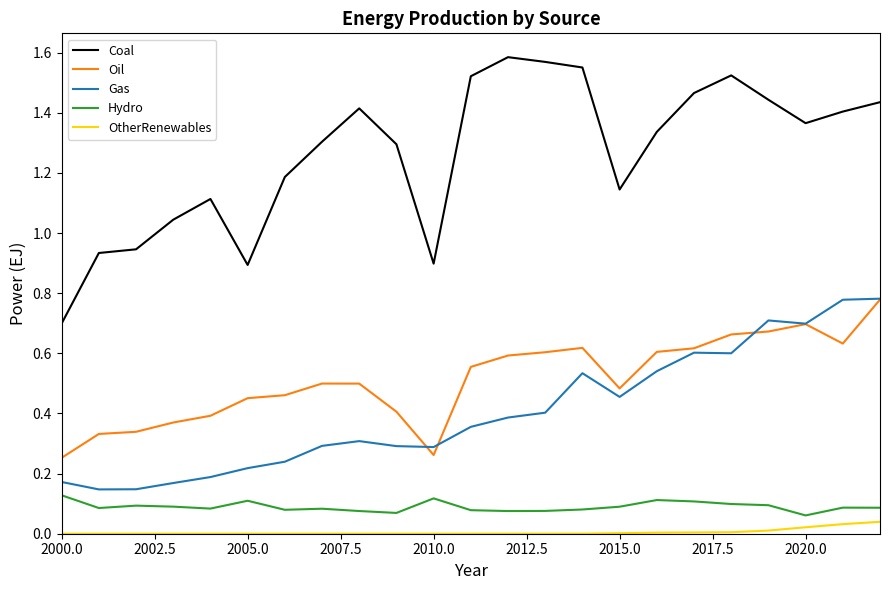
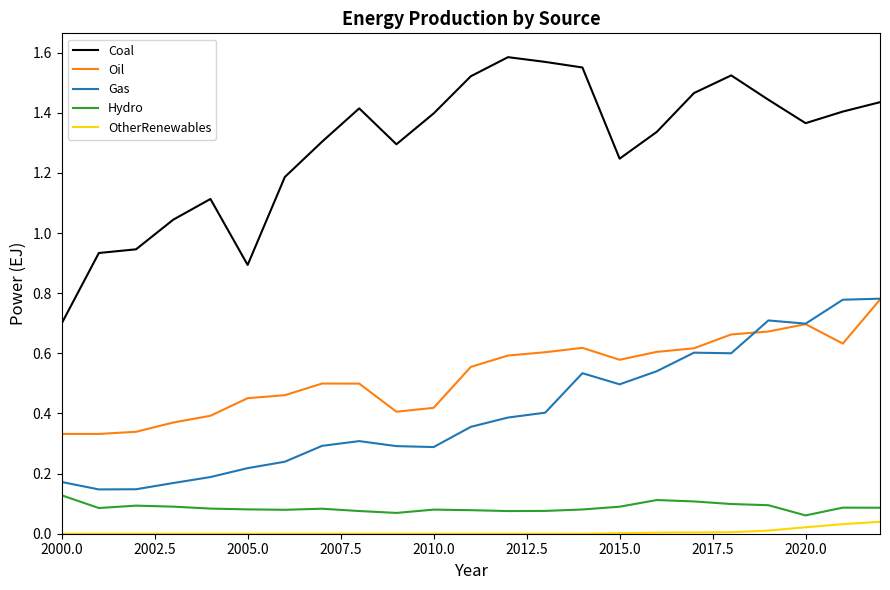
Oil, 2000.0: 0.25 -> 0.33
Hydro, 2005.0: 0.11 -> 0.08
Coal, 2010.0: 0.90 -> 1.40
Oil, 2010.0: 0.26 -> 0.42
Hydro, 2010.0: 0.12 -> 0.08
Coal, 2015.0: 1.14 -> 1.25
Oil, 2015.0: 0.48 -> 0.58
Gas, 2015.0: 0.46 -> 0.50
